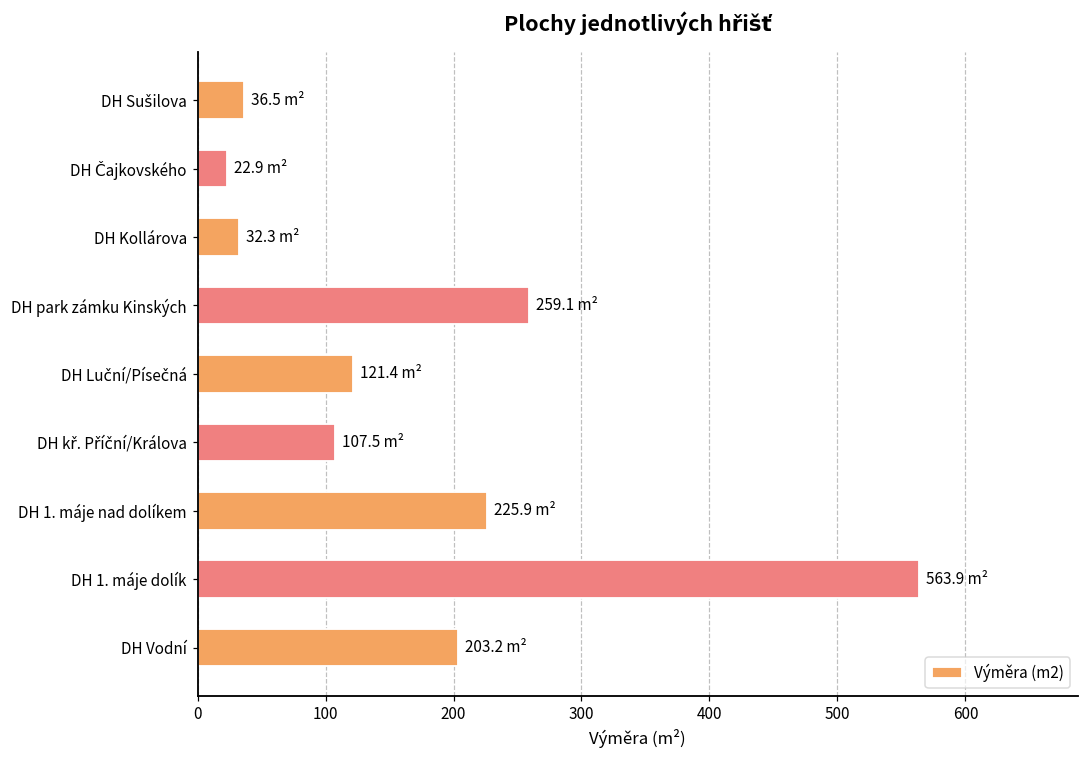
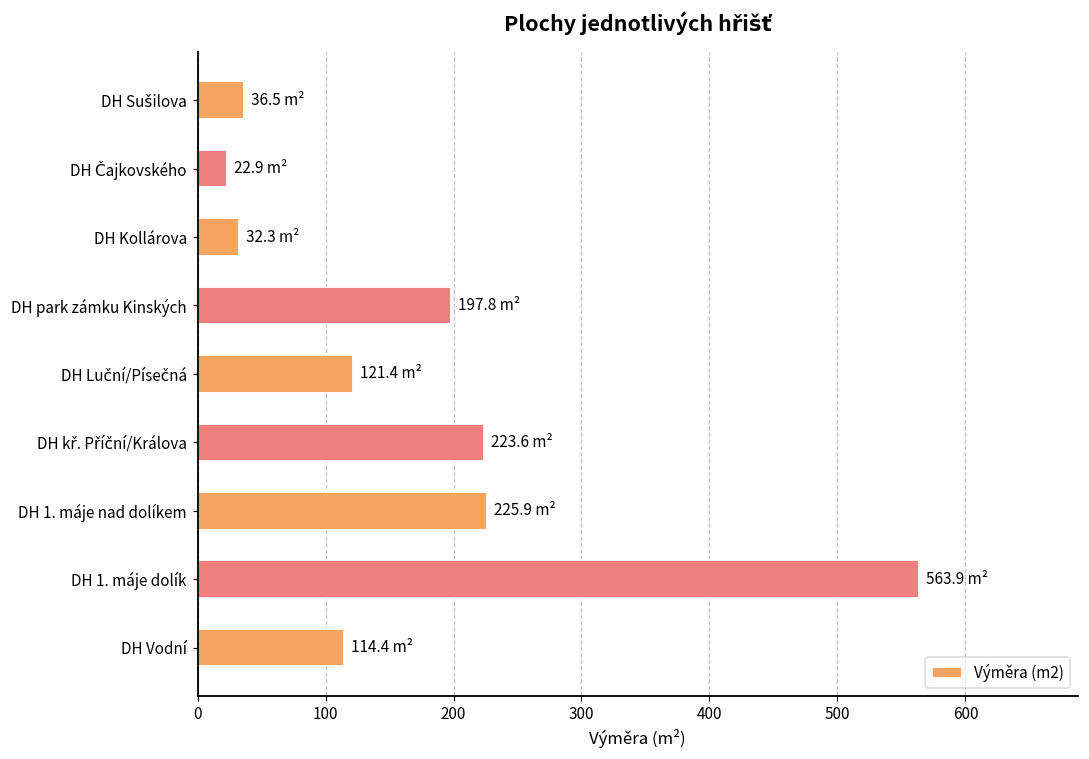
DH park zámku Kinských: 259.1 -> 197.8
DH kř. Příční/Králova: 107.5 -> 223.6
DH Vodní: 203.2 -> 114.4
